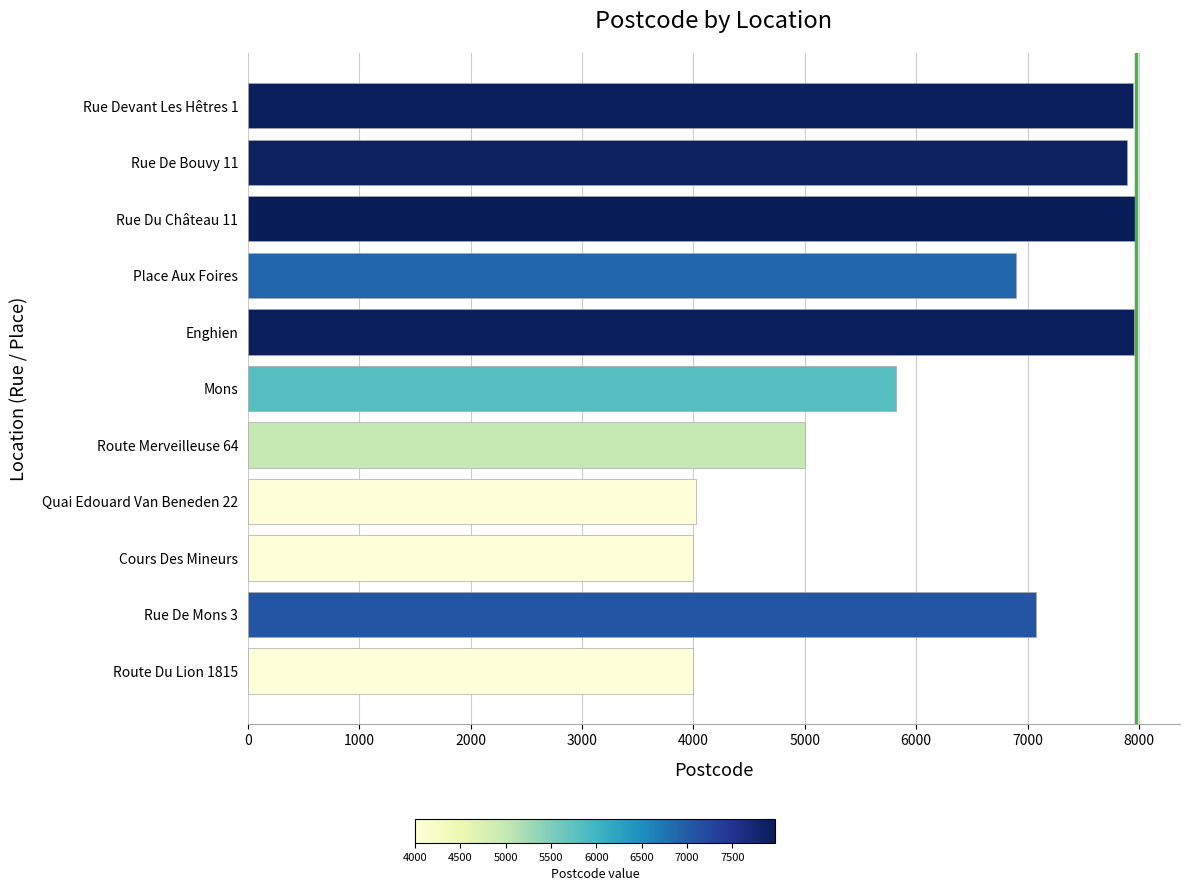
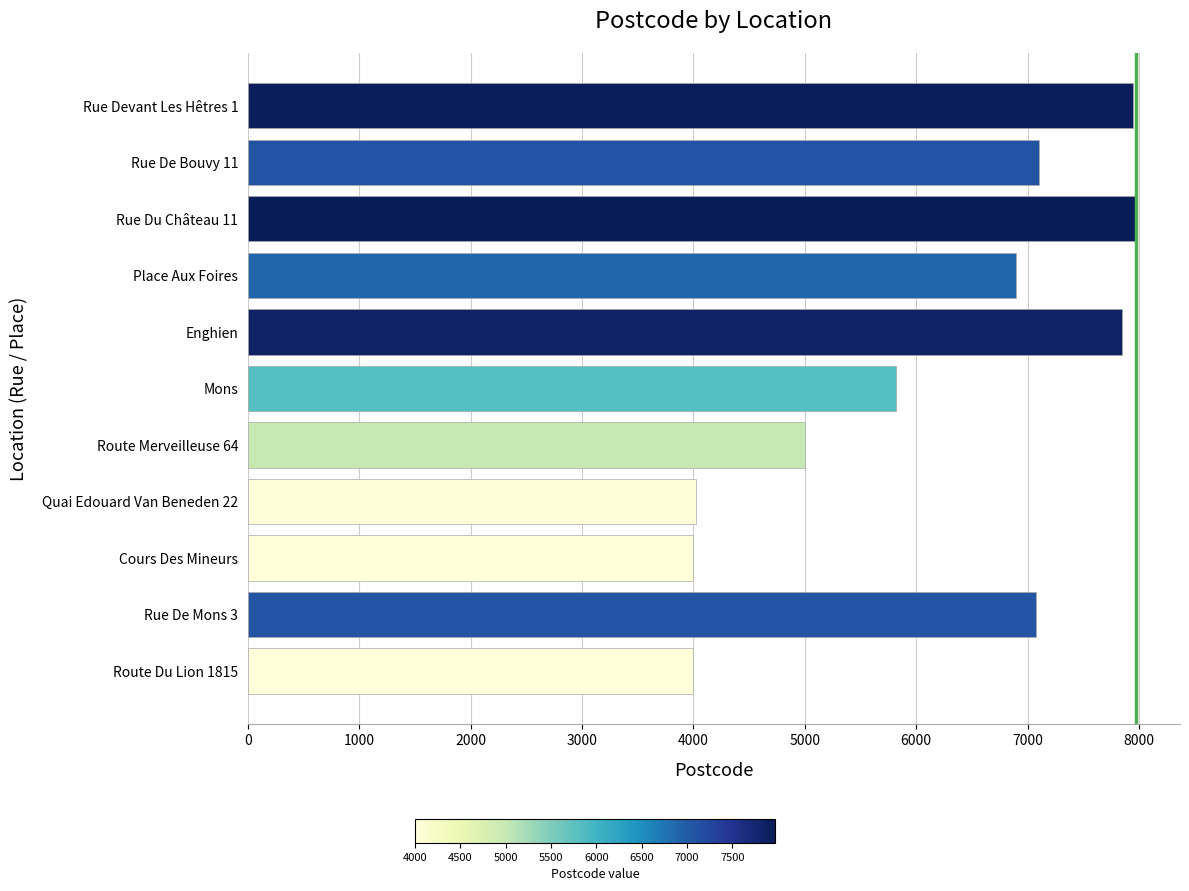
Rue De Bouvy 11: 7890 -> 7100
Enghien: 7950 -> 7850
